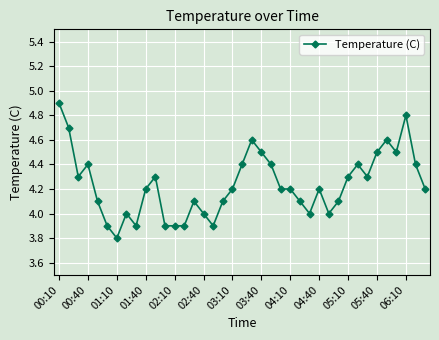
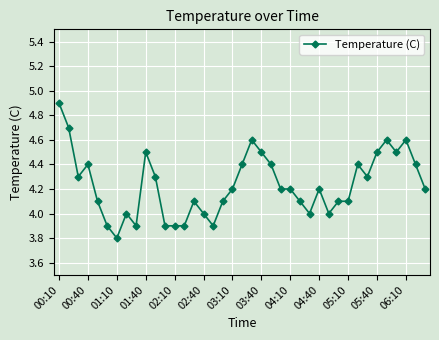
01:40: 4.2 -> 4.5
05:10: 4.3 -> 4.1
06:10: 4.8 -> 4.6
